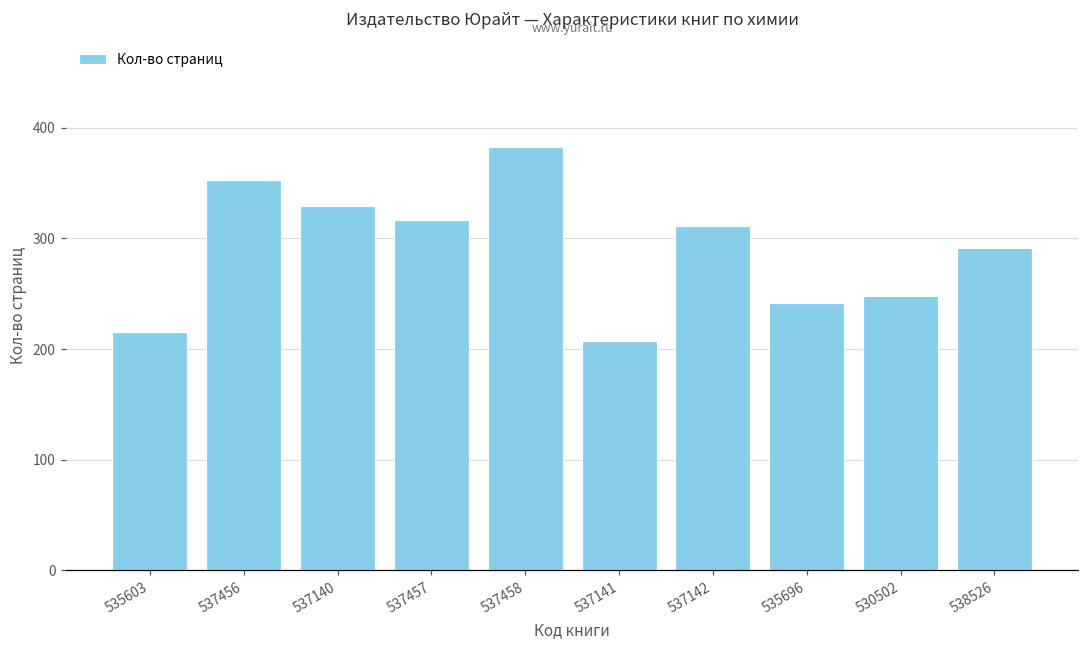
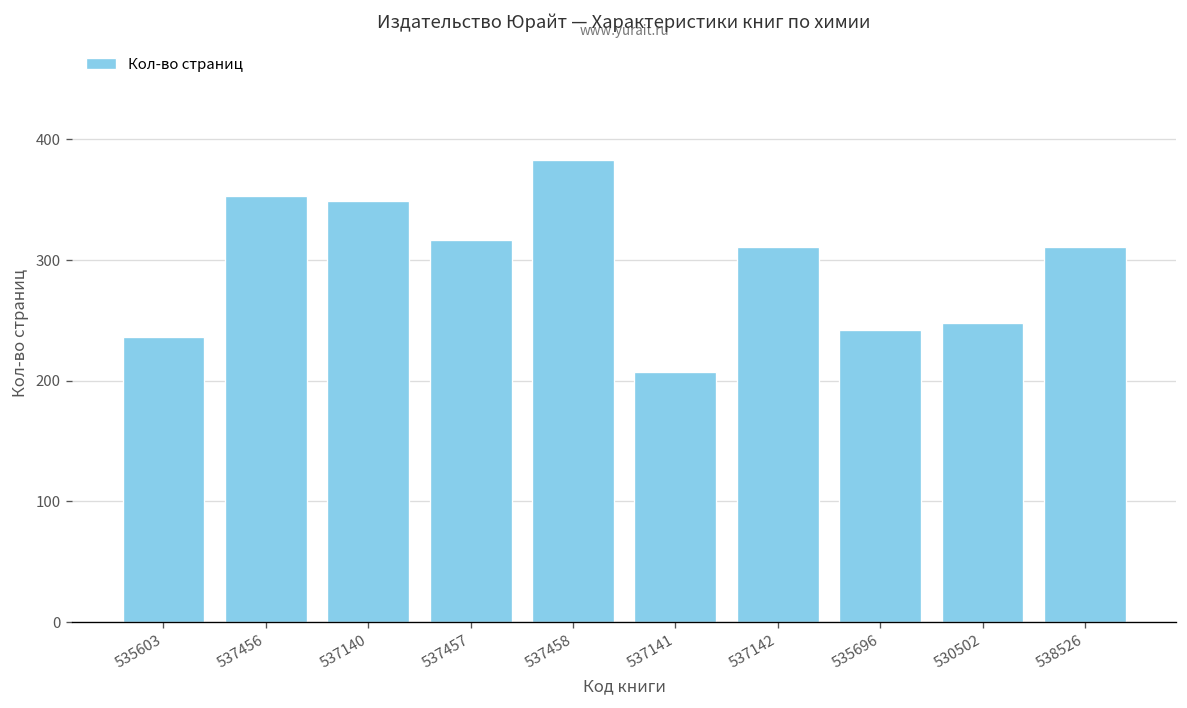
535603: 215 -> 236
537140: 329 -> 349
538526: 291 -> 311
